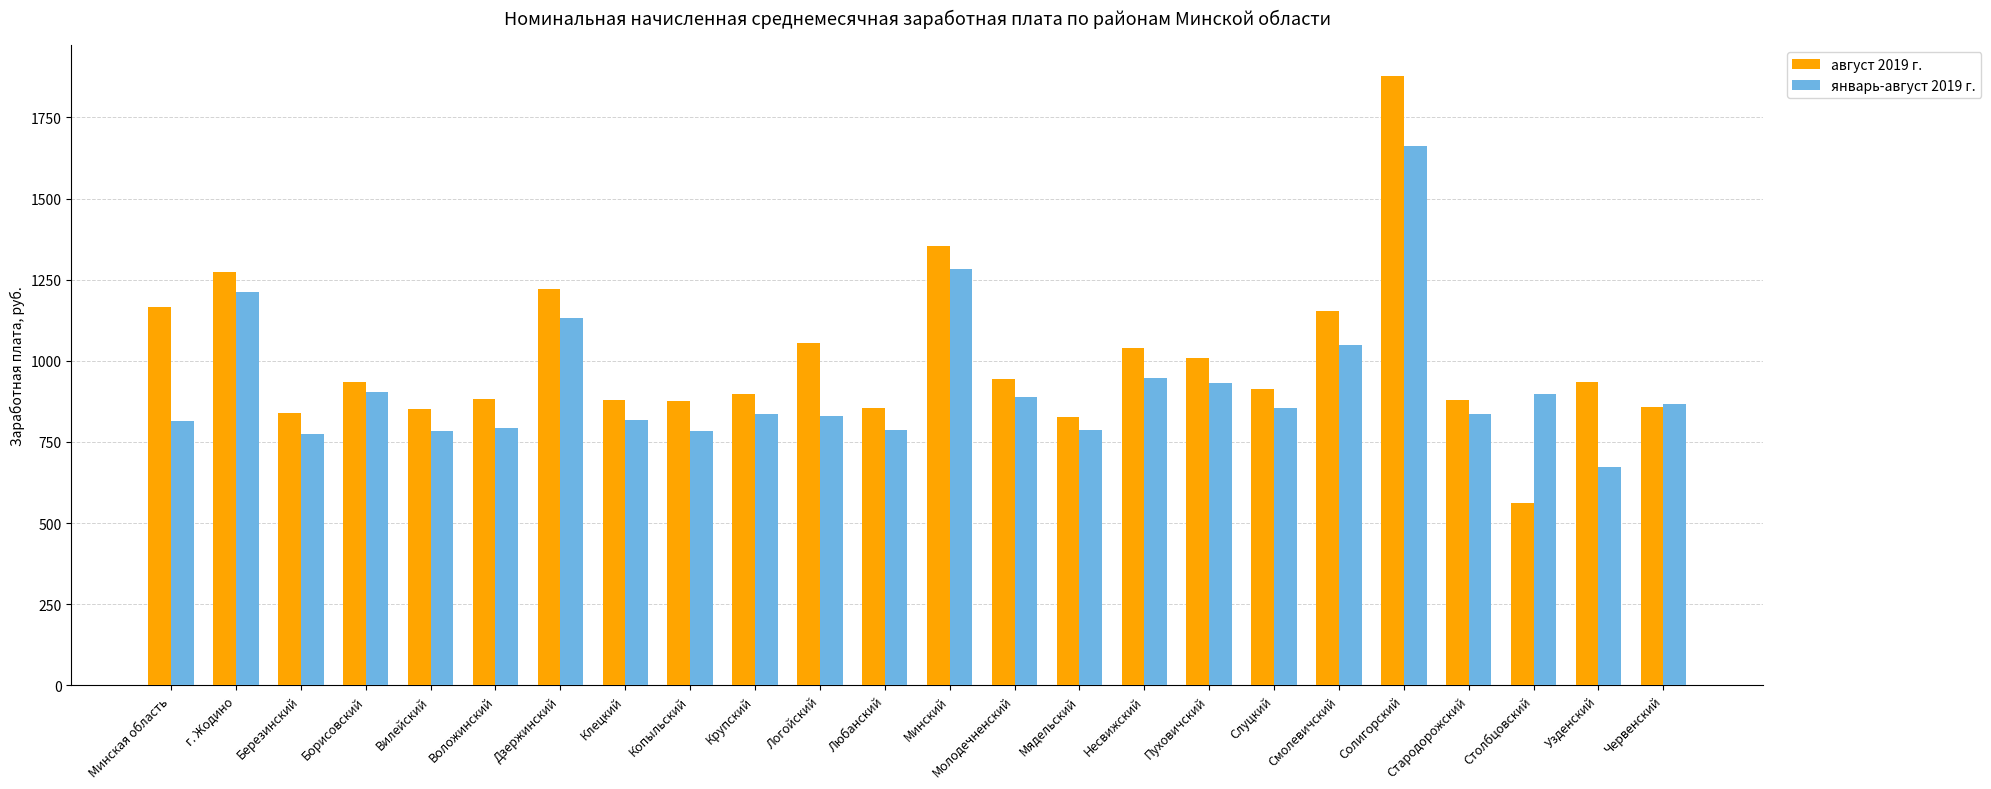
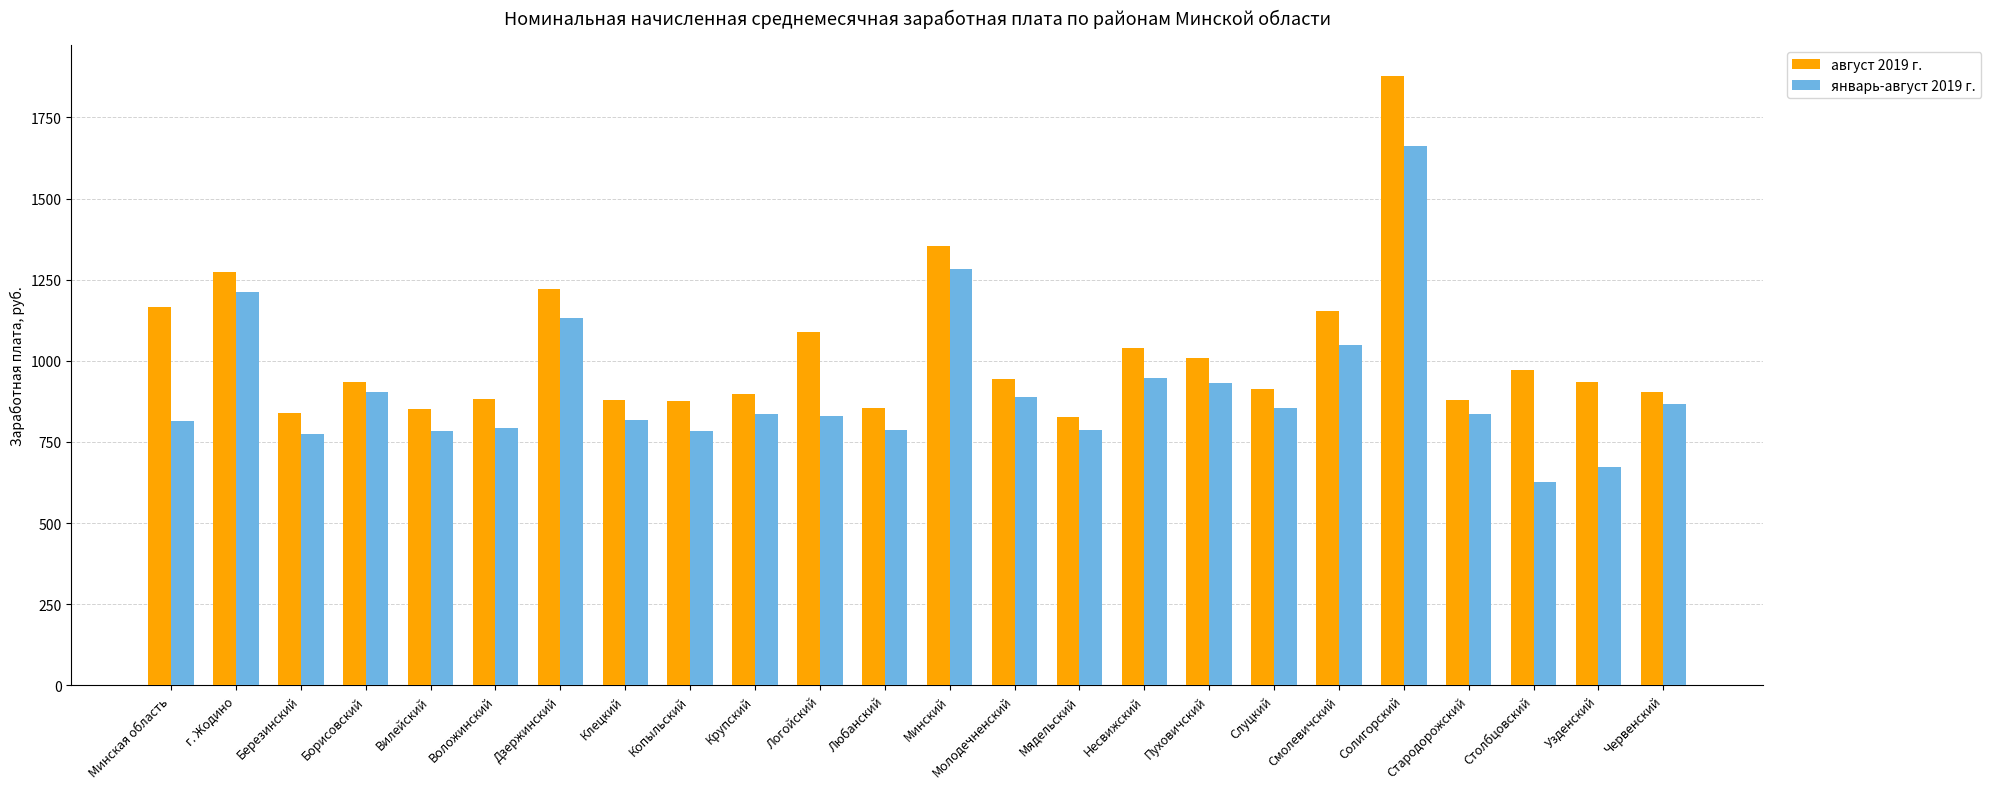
август 2019 г., Логойский: 1050 -> 1090
август 2019 г., Столбцовский: 560 -> 970
январь-август 2019 г., Столбцовский: 900 -> 630
август 2019 г., Червенский: 860 -> 900
